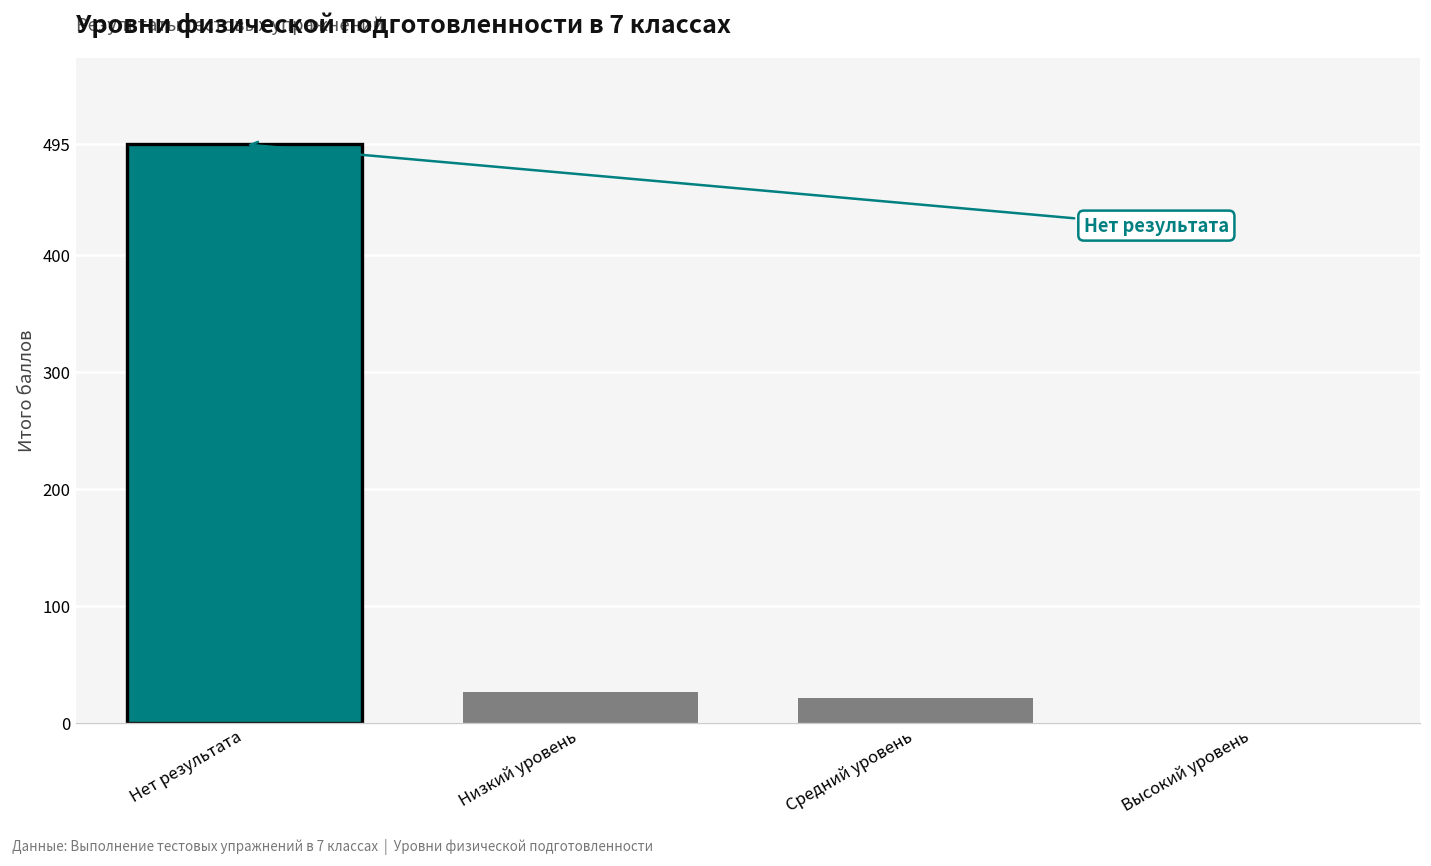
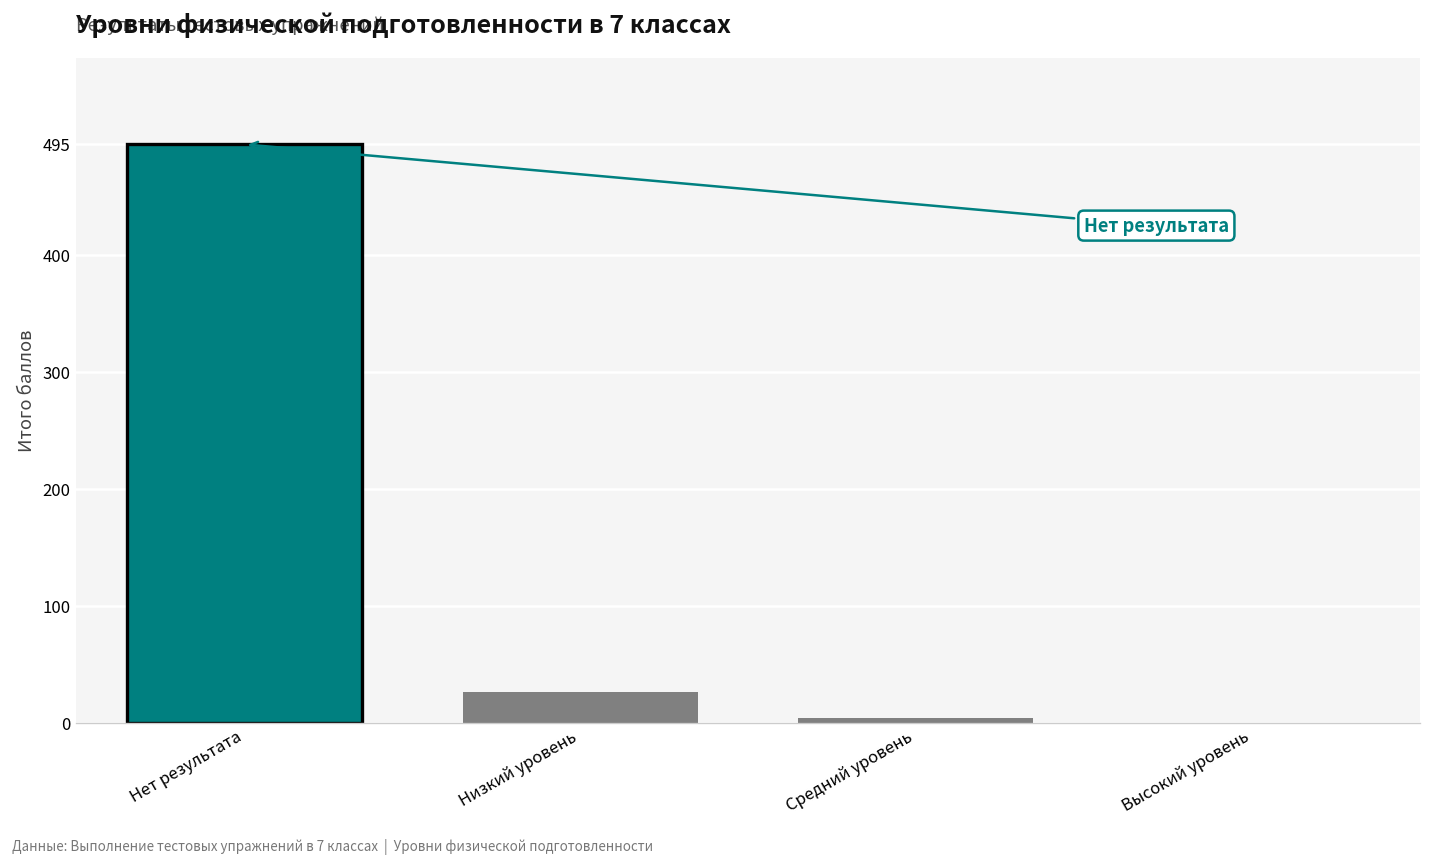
Средний уровень: 20 -> 0
